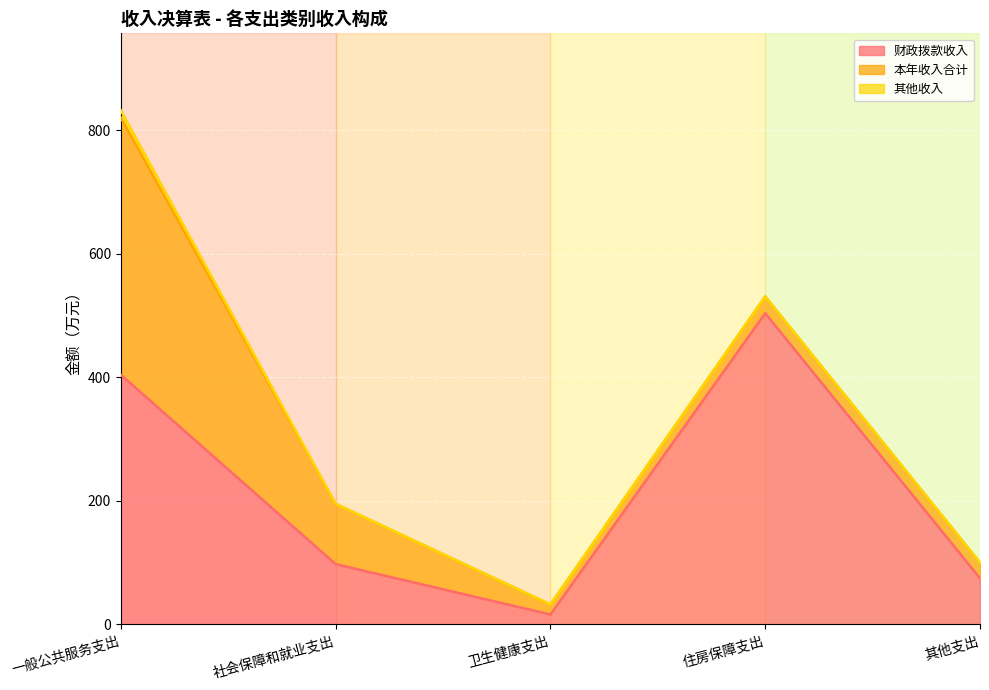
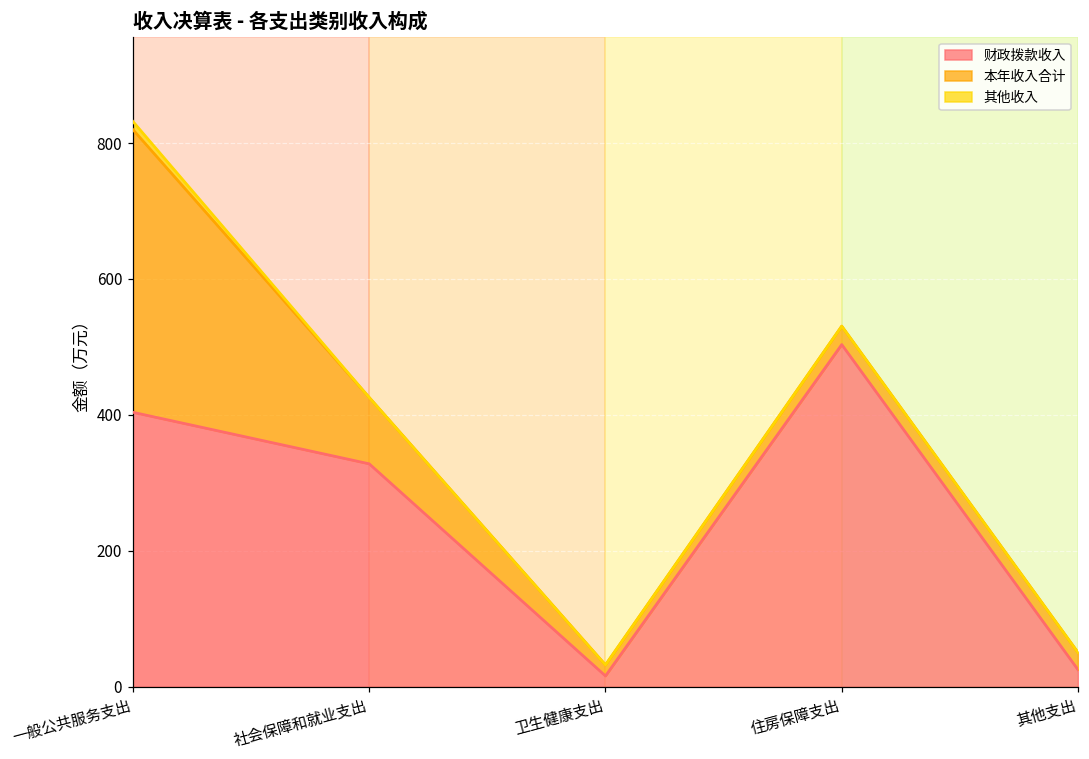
财政拨款收入, 社会保障和就业支出: 100 -> 330
财政拨款收入, 其他支出: 70 -> 30
